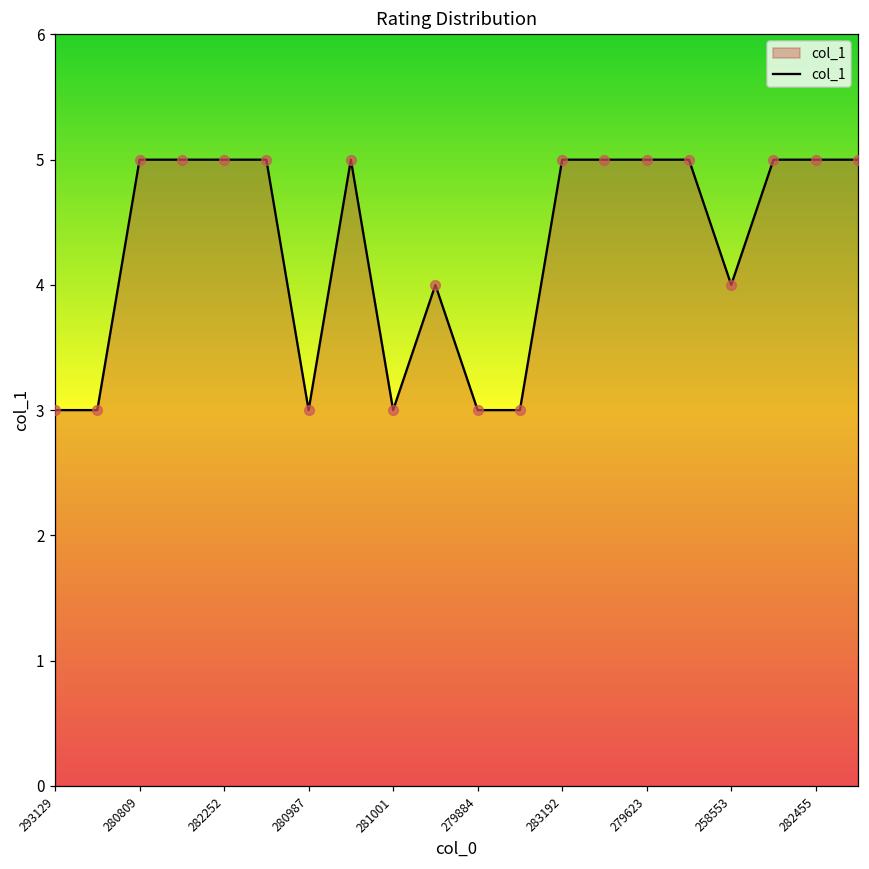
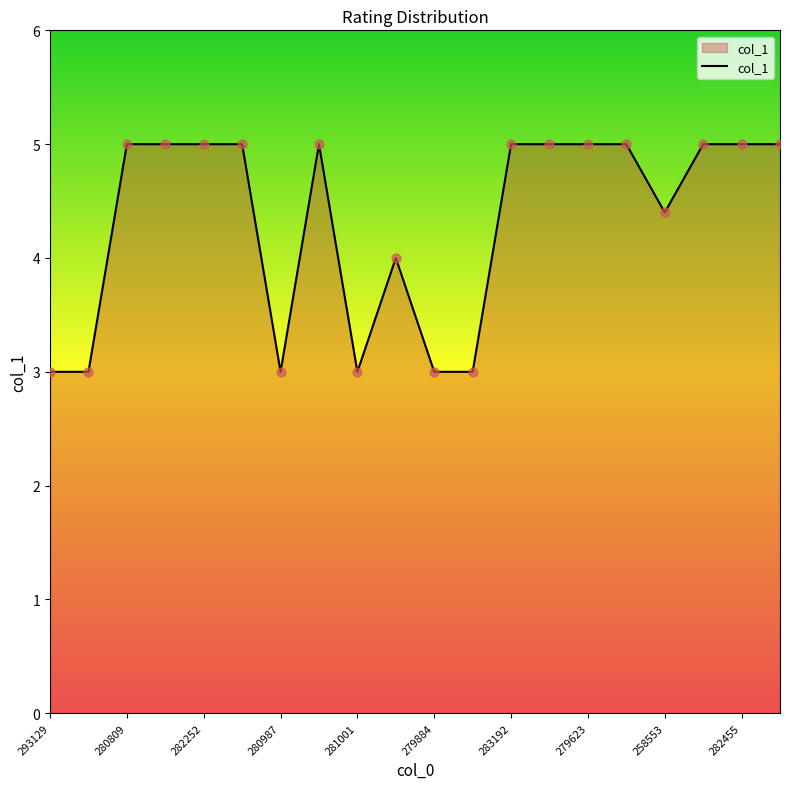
258553: 4.0 -> 4.4
